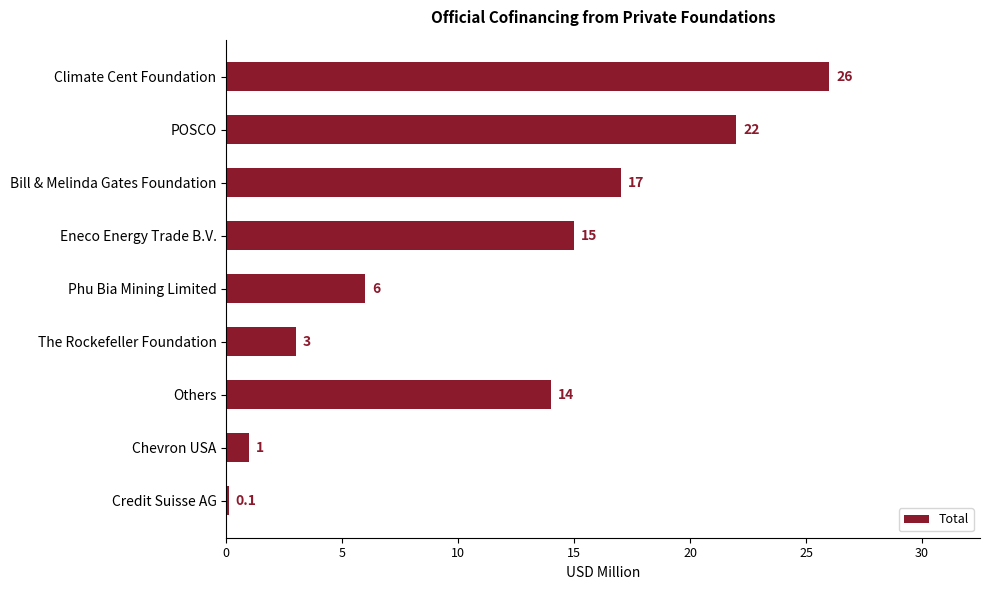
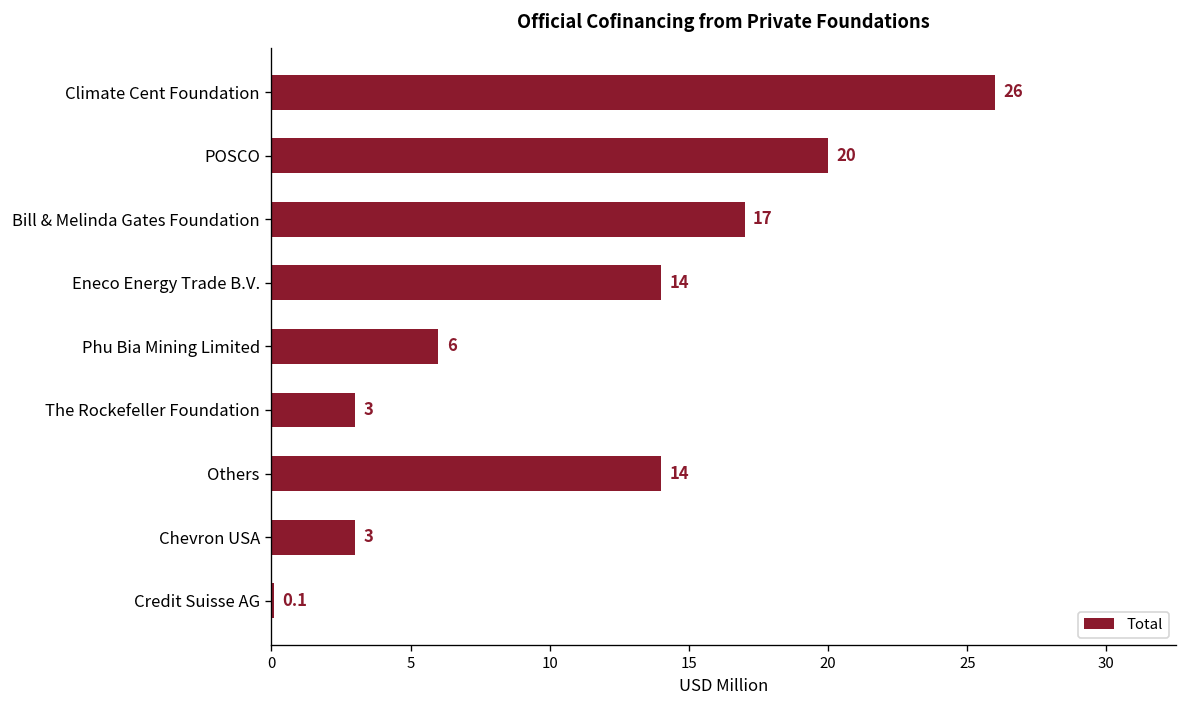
POSCO: 22 -> 20
Eneco Energy Trade B.V.: 15 -> 14
Chevron USA: 1 -> 3
